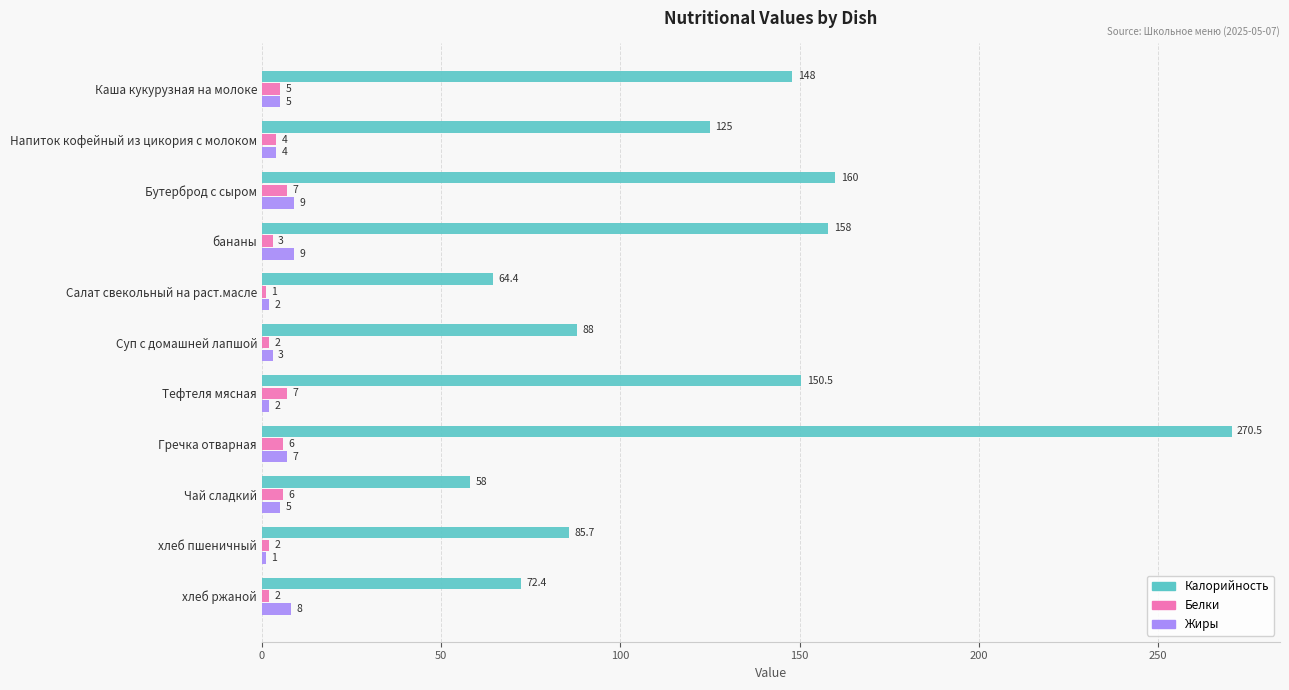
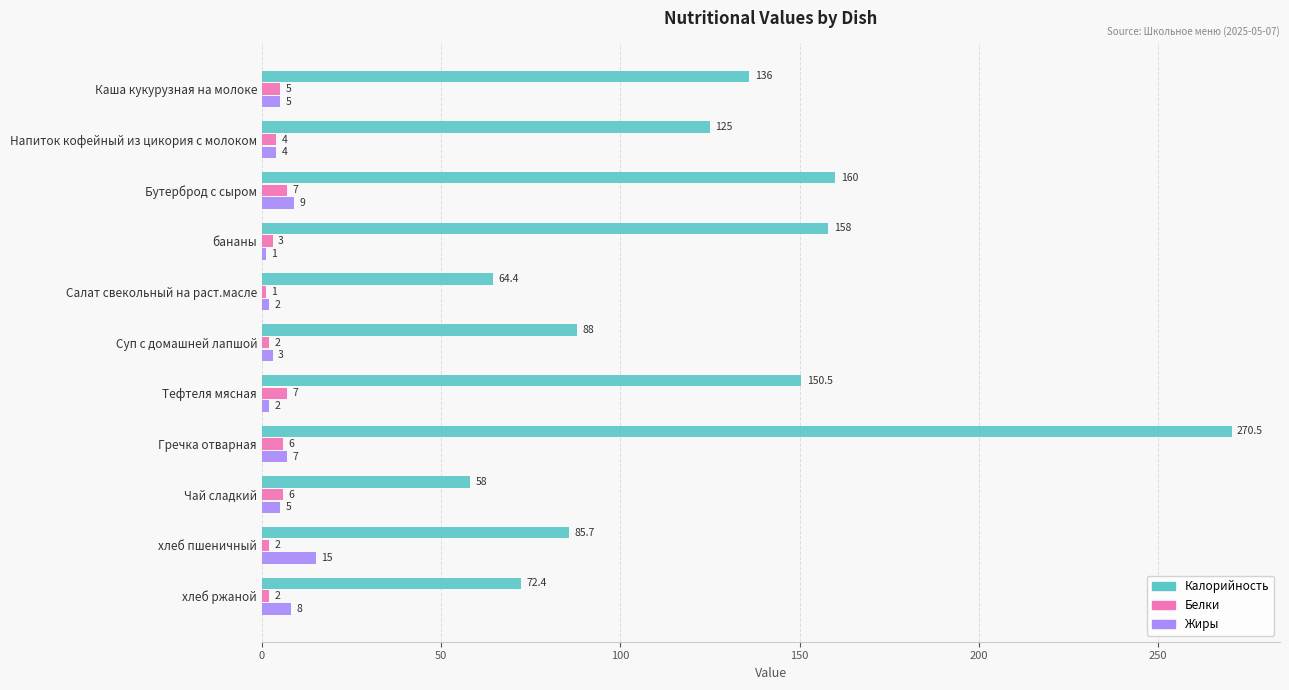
Калорийность, Каша кукурузная на молоке: 148 -> 136
Жиры, бананы: 9 -> 1
Жиры, хлеб пшеничный: 1 -> 15
